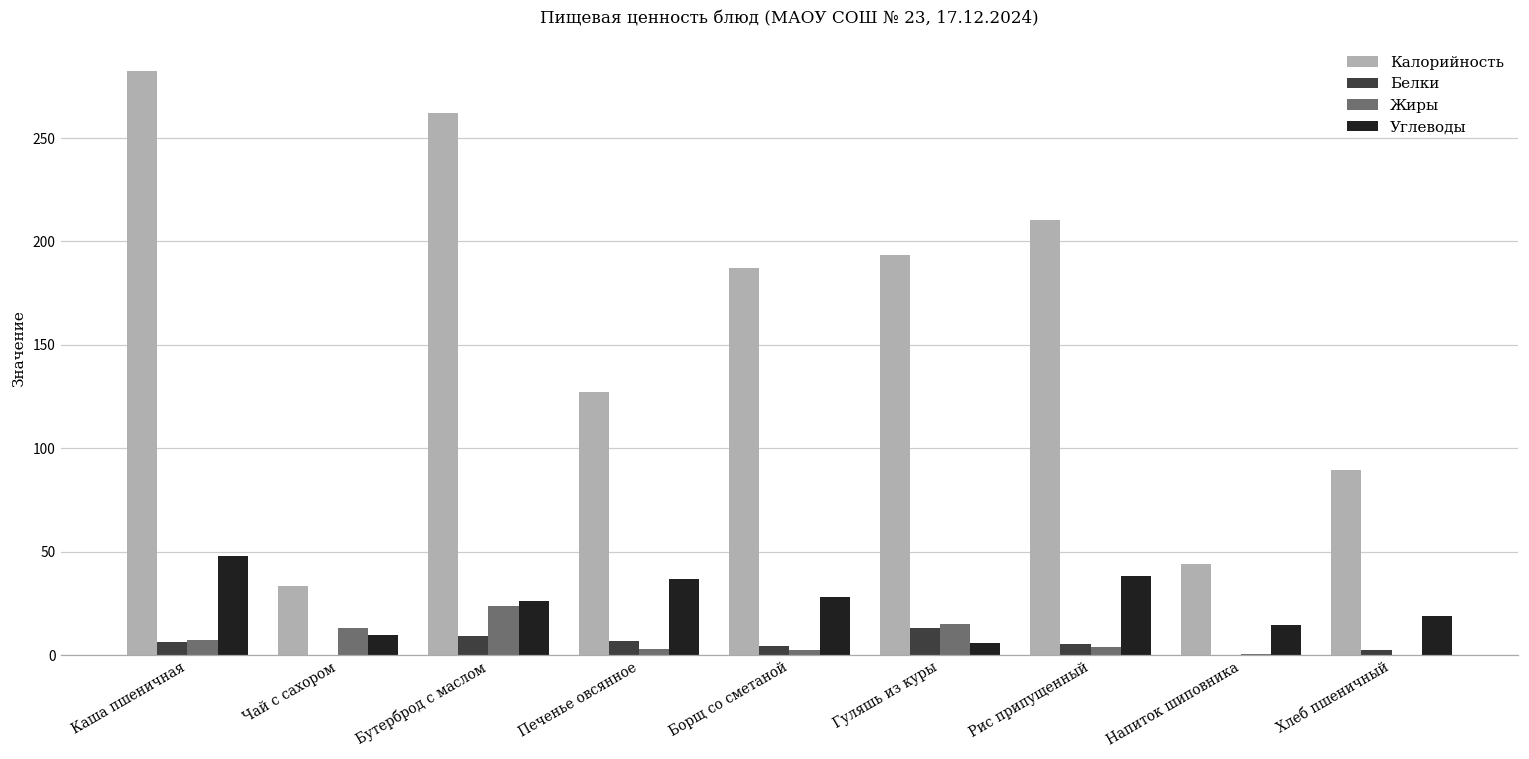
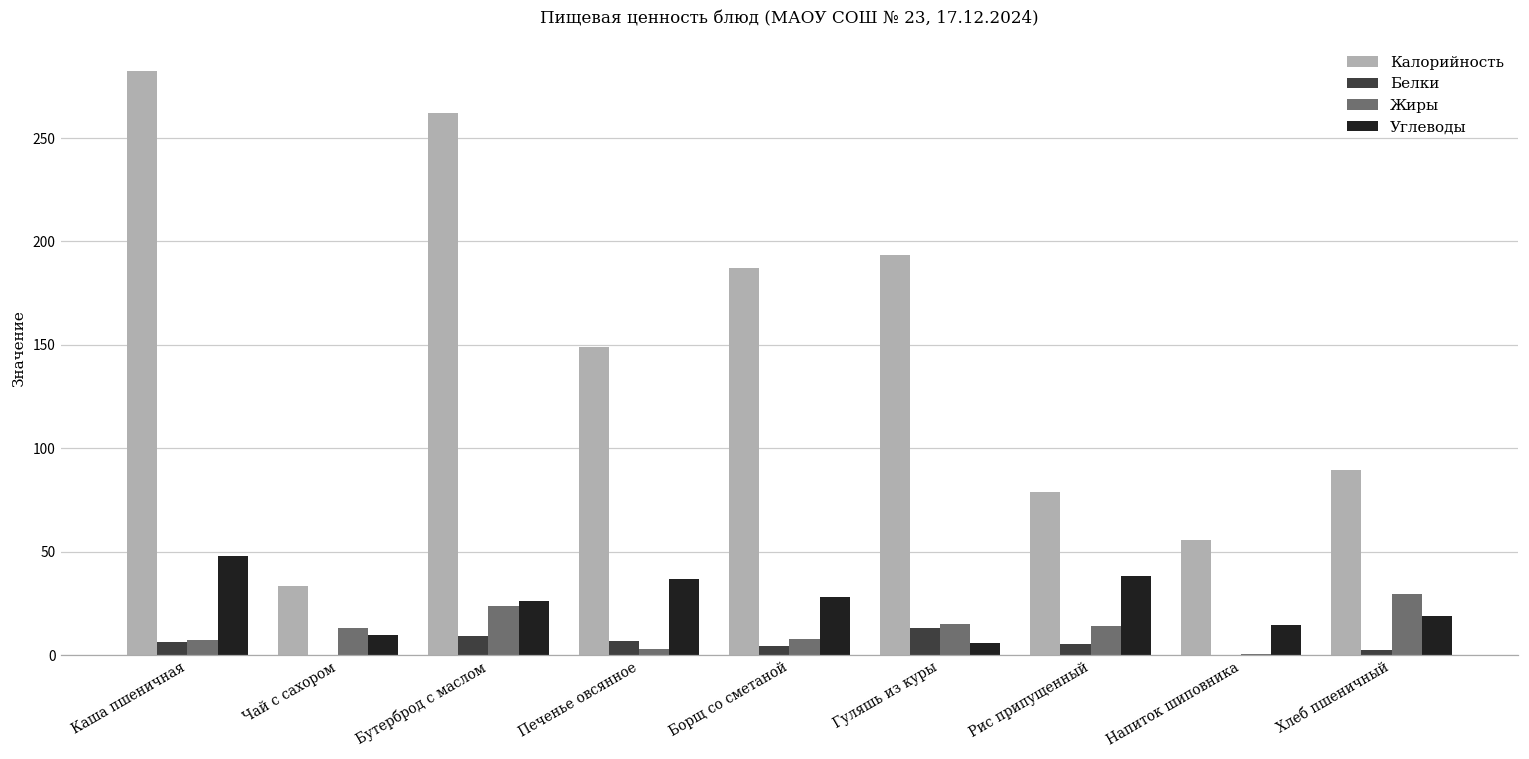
Калорийность, Печенье овсянное: 127 -> 149
Жиры, Борщ со сметаной: 2 -> 8
Калорийность, Рис припущенный: 210 -> 79
Жиры, Рис припущенный: 4 -> 14
Калорийность, Напиток шиповника: 44 -> 56
Жиры, Хлеб пшеничный: 0 -> 30
